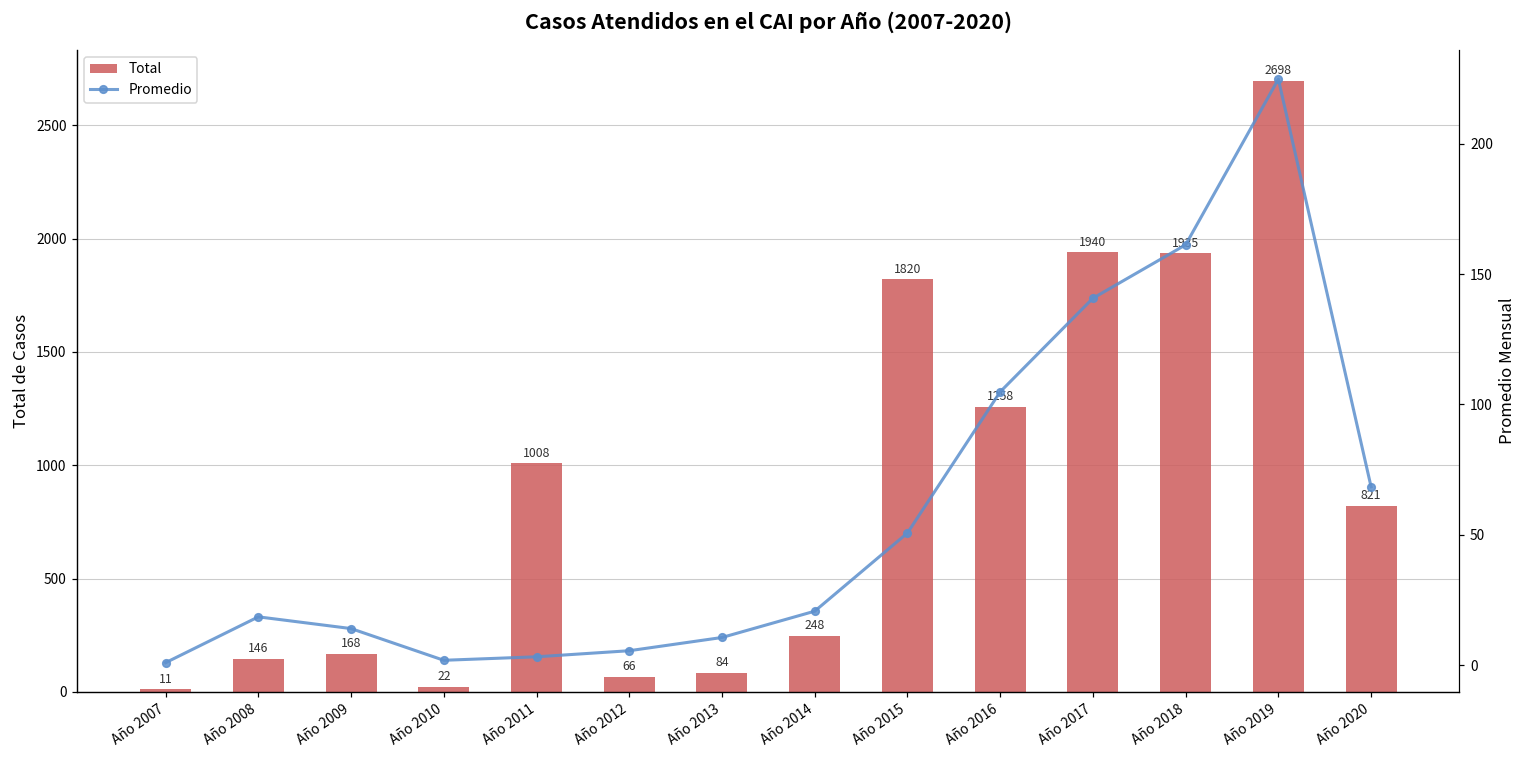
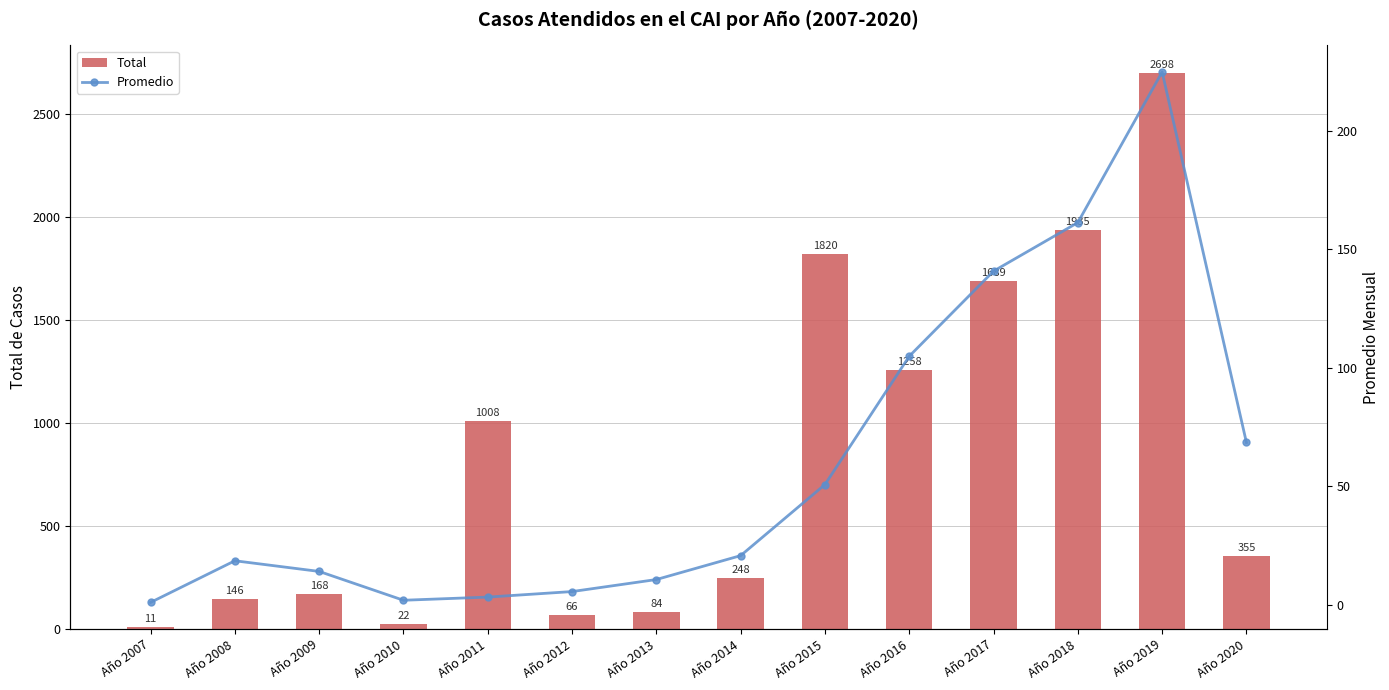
Total, Año 2017: 1940 -> 1689
Total, Año 2020: 821 -> 355
